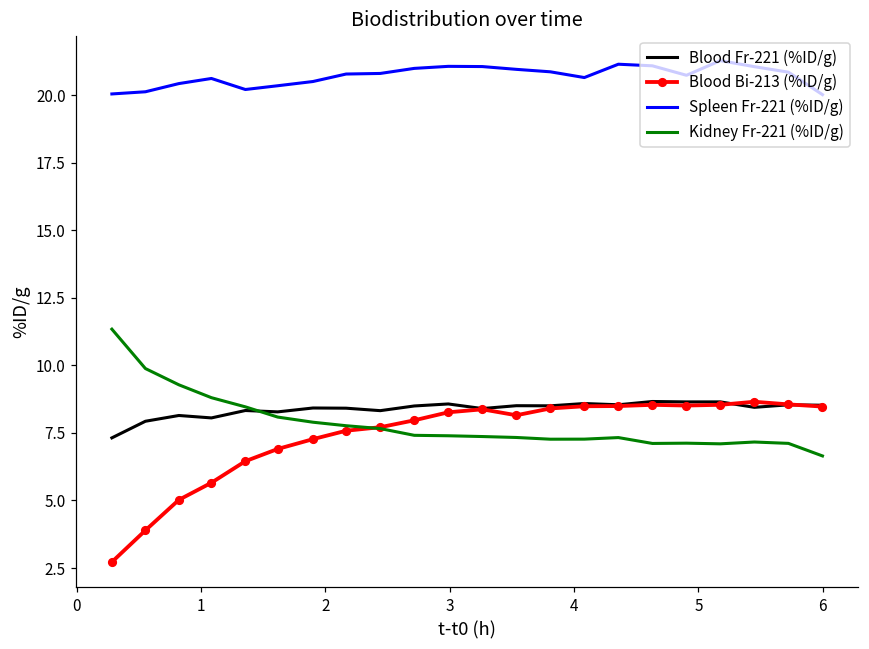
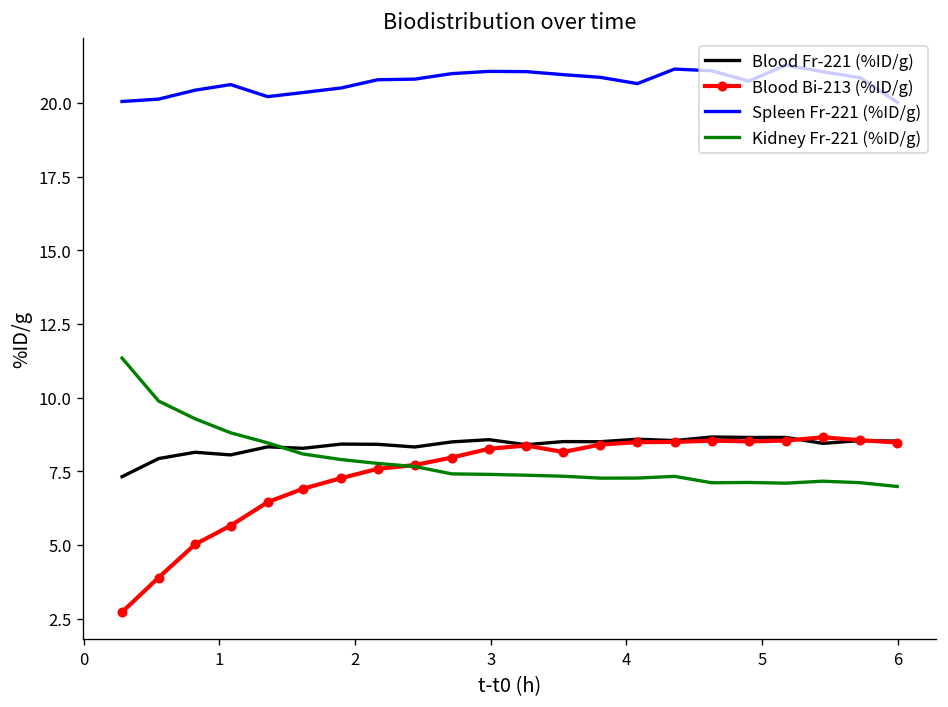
Kidney Fr-221 (%ID/g), 6: 6.6 -> 7.0
